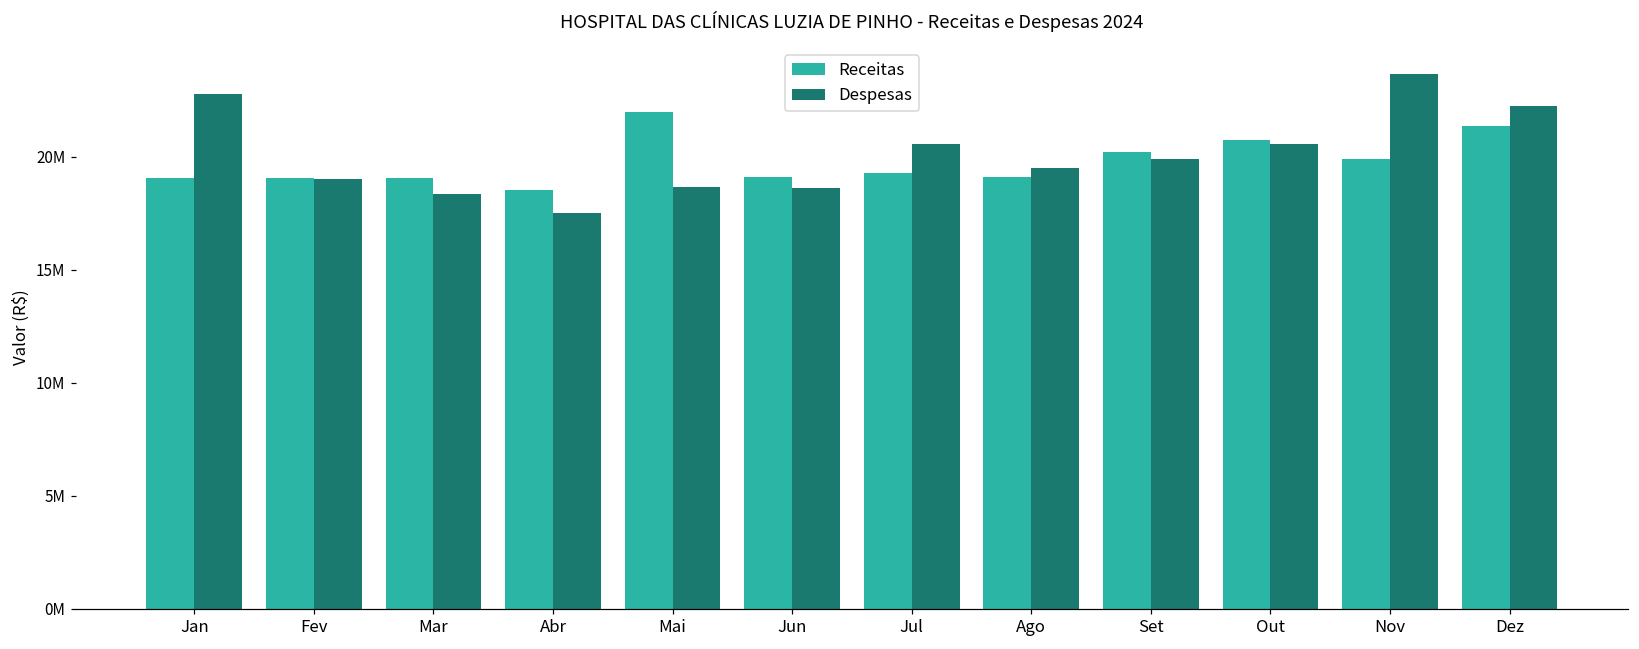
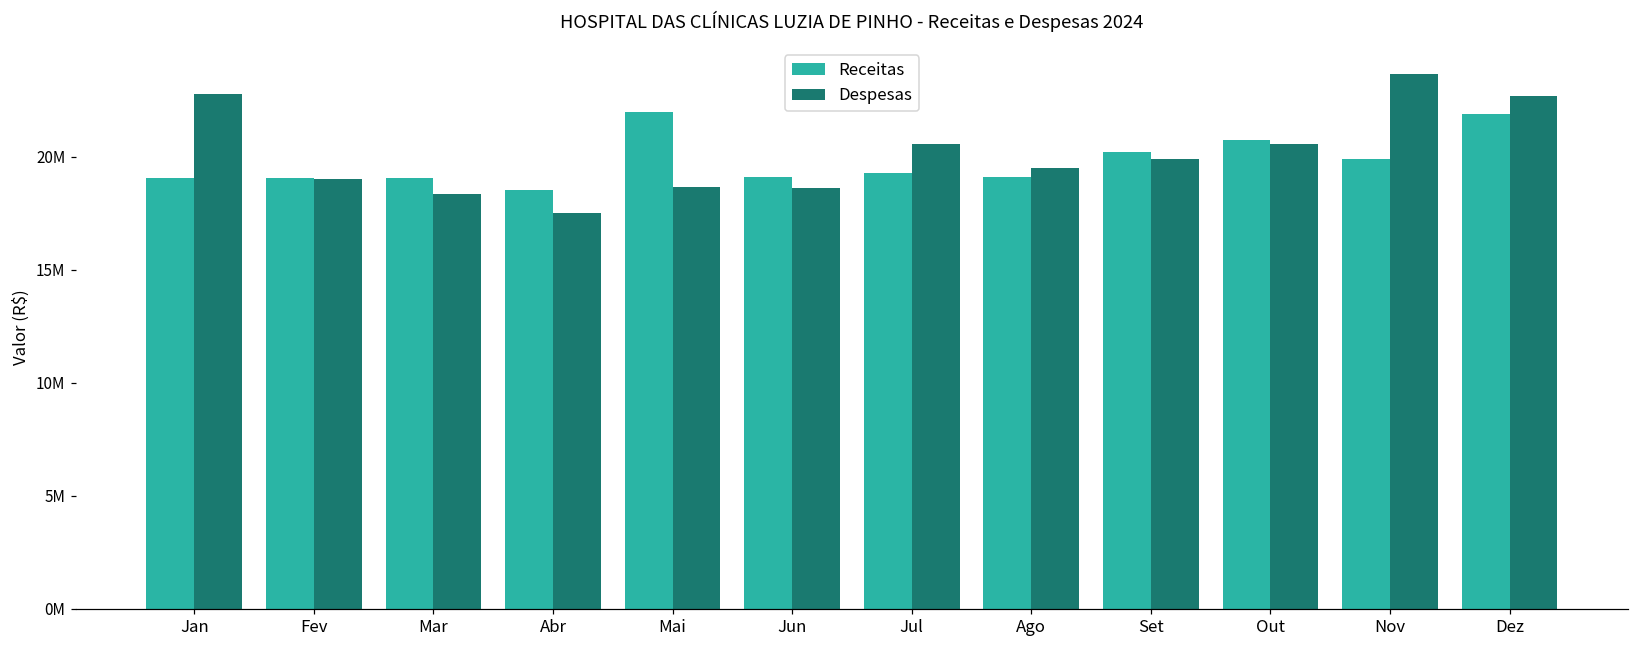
Receitas, Dez: 21400000 -> 21900000
Despesas, Dez: 22300000 -> 22700000
